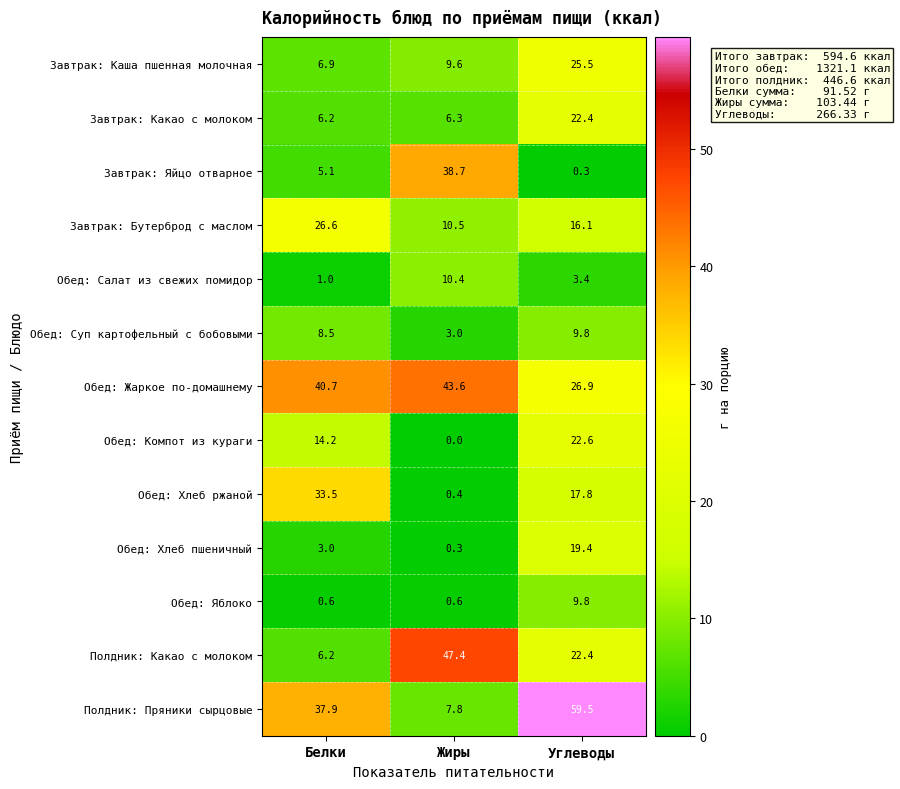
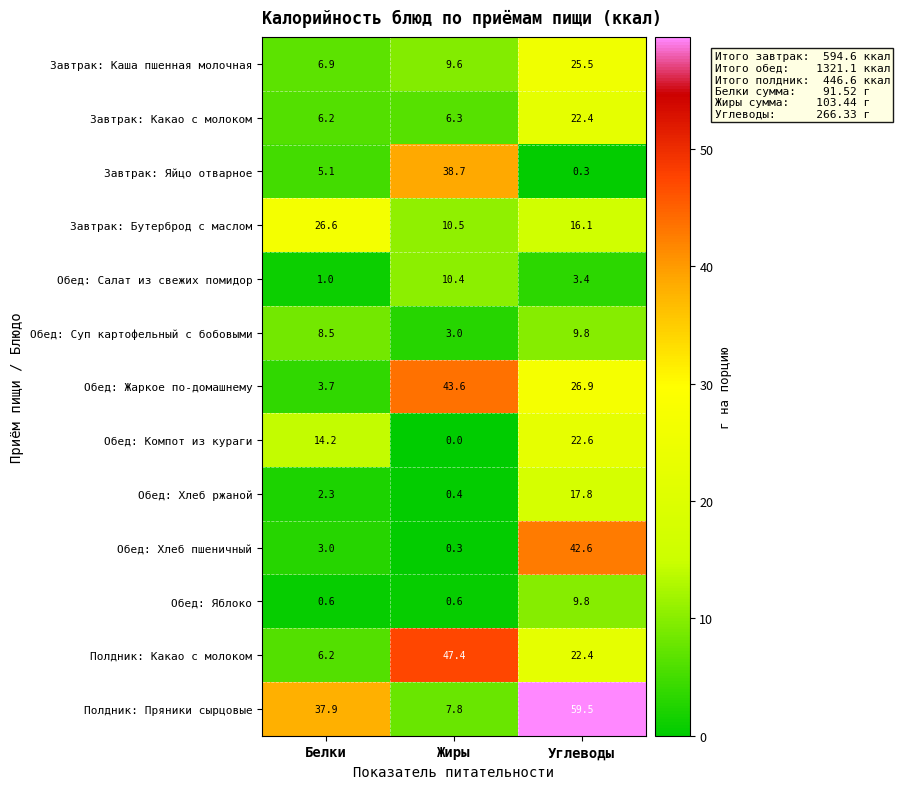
Обед: Жаркое по-домашнему, Белки: 40.7 -> 3.7
Обед: Хлеб ржаной, Белки: 33.5 -> 2.3
Обед: Хлеб пшеничный, Углеводы: 19.4 -> 42.6
